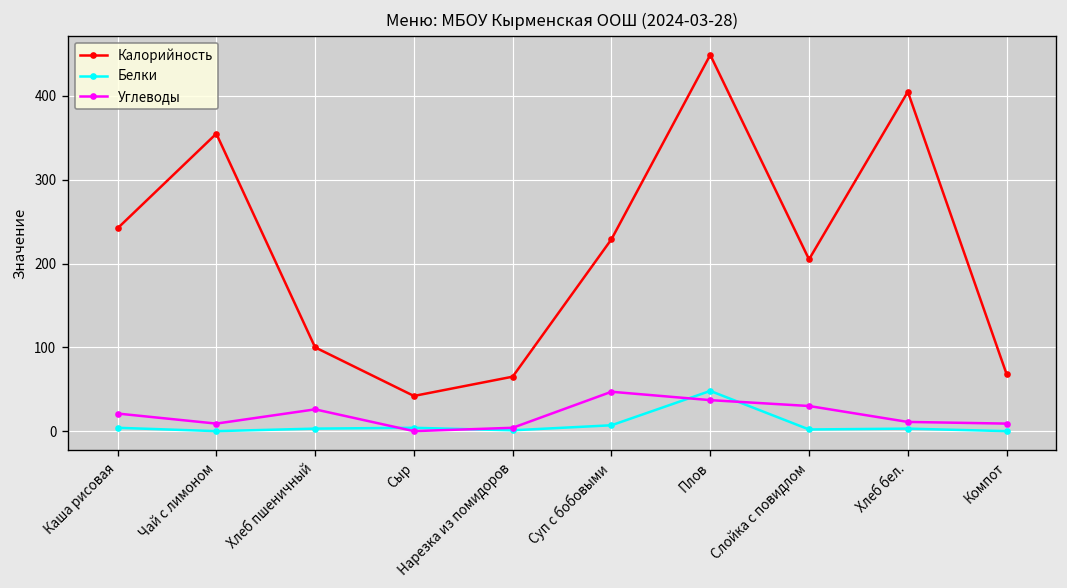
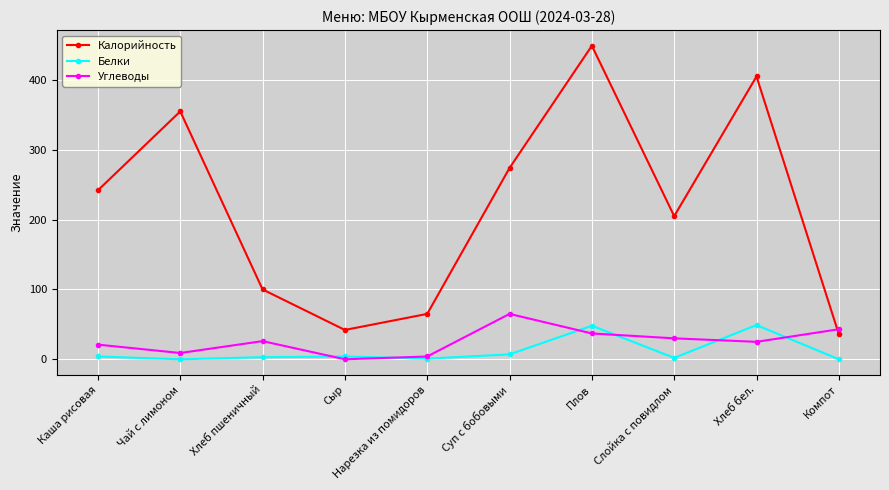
Калорийность, Суп с бобовыми: 230 -> 270
Углеводы, Суп с бобовыми: 50 -> 70
Белки, Хлеб бел.: 0 -> 50
Углеводы, Хлеб бел.: 10 -> 30
Калорийность, Компот: 70 -> 40
Углеводы, Компот: 10 -> 40
